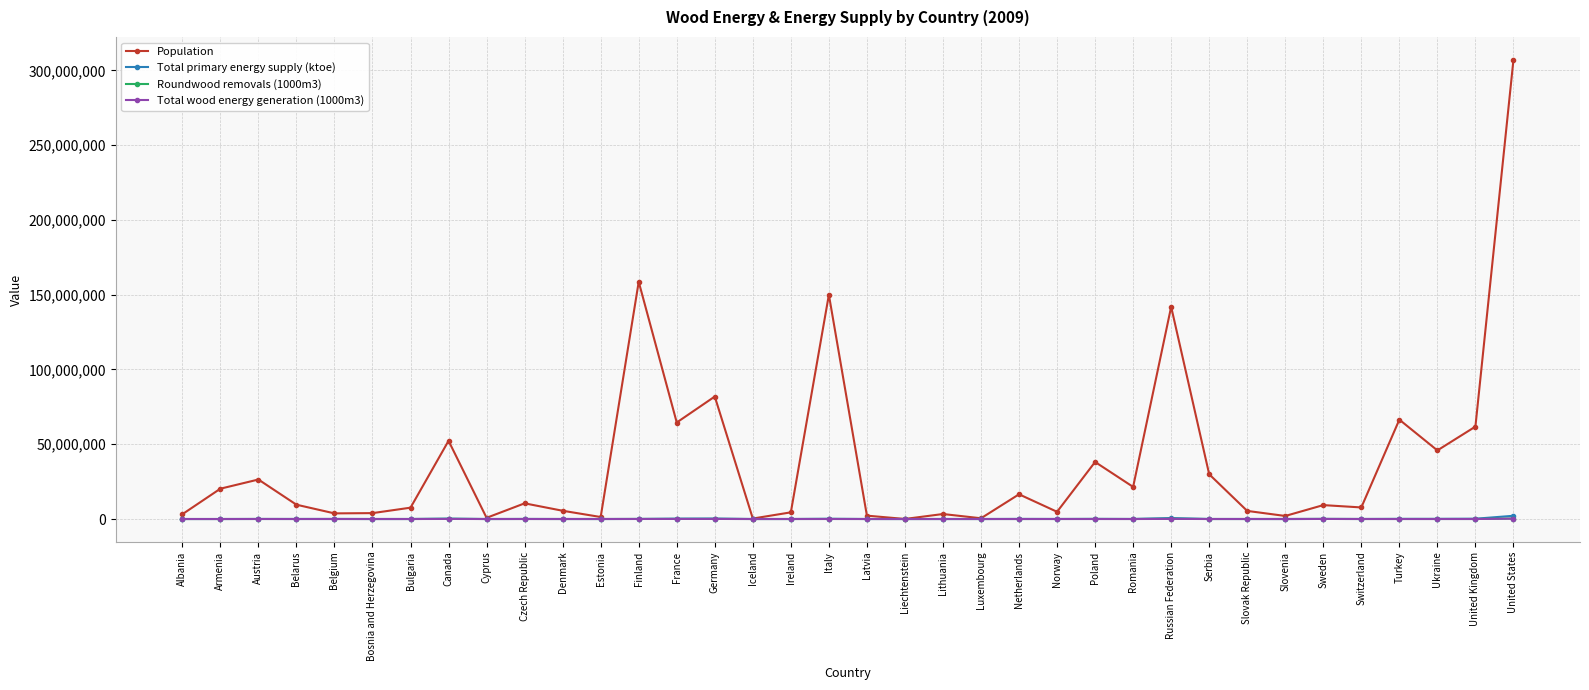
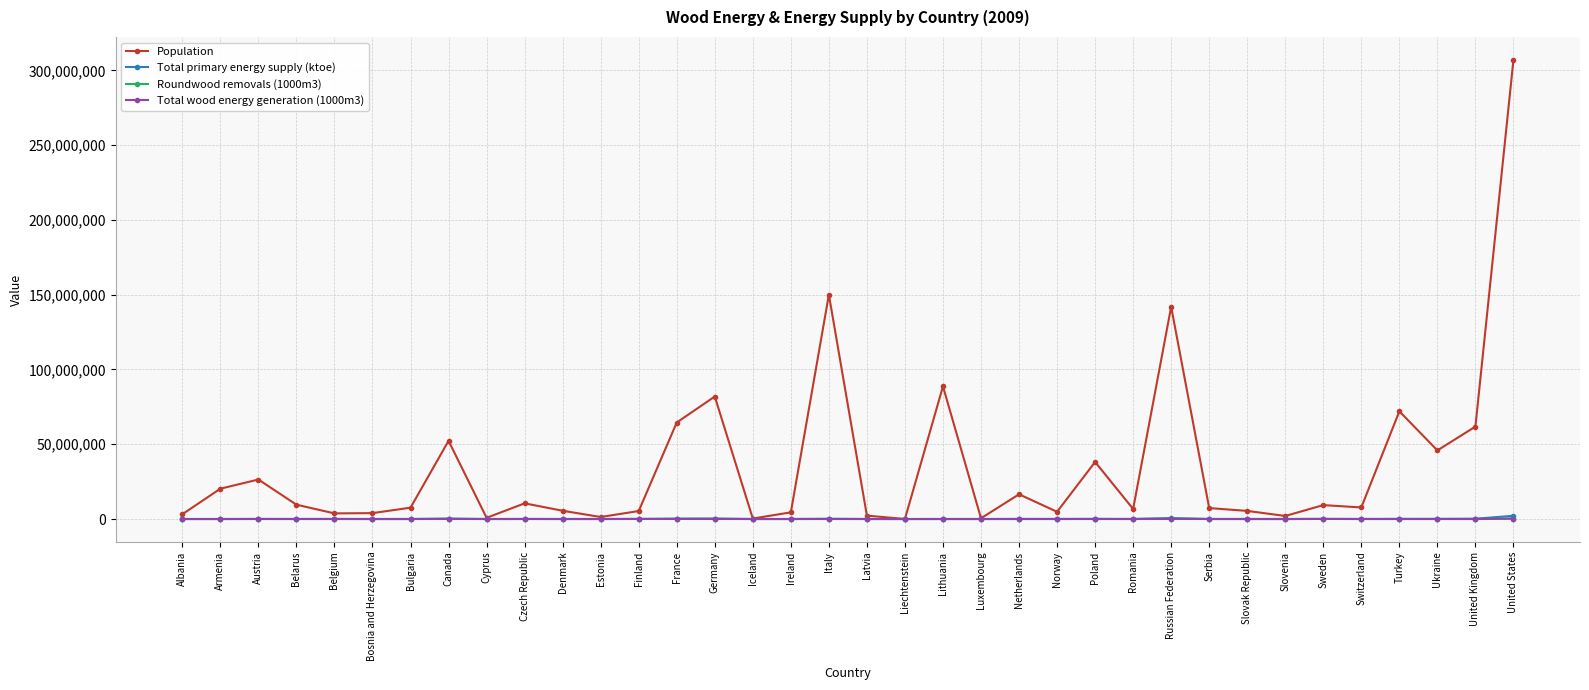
Population, Finland: 159,000,000 -> 5,000,000
Population, Lithuania: 3,000,000 -> 89,000,000
Population, Romania: 21,000,000 -> 7,000,000
Population, Serbia: 30,000,000 -> 7,000,000
Population, Turkey: 66,000,000 -> 72,000,000
